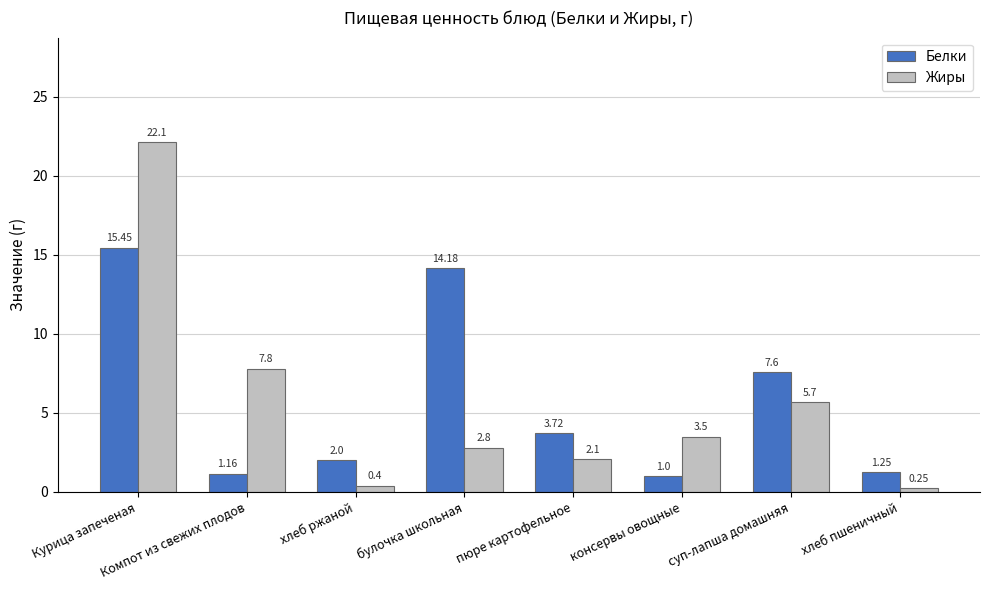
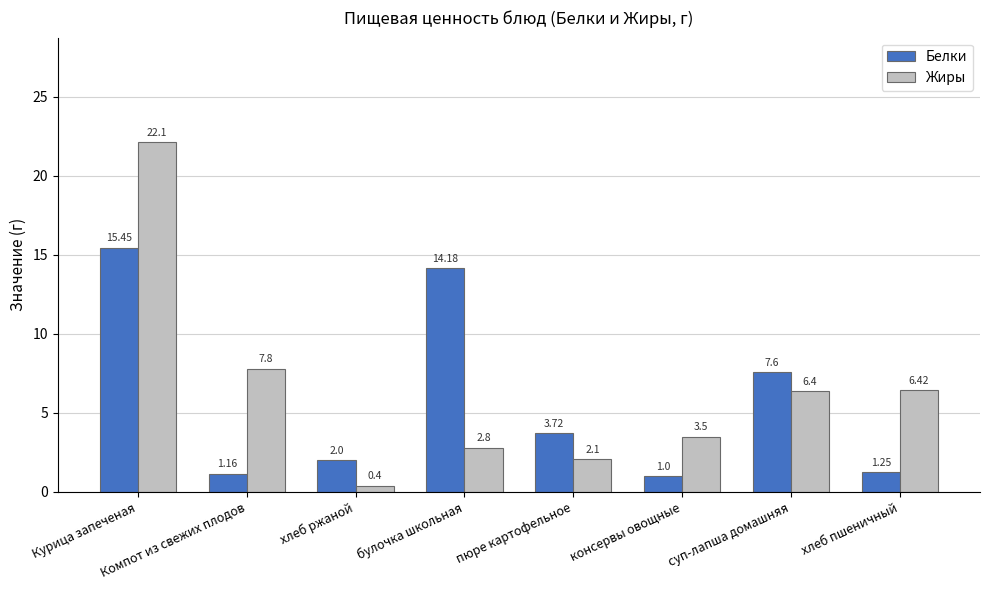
Жиры, суп-лапша домашняя: 5.7 -> 6.4
Жиры, хлеб пшеничный: 0.25 -> 6.42
